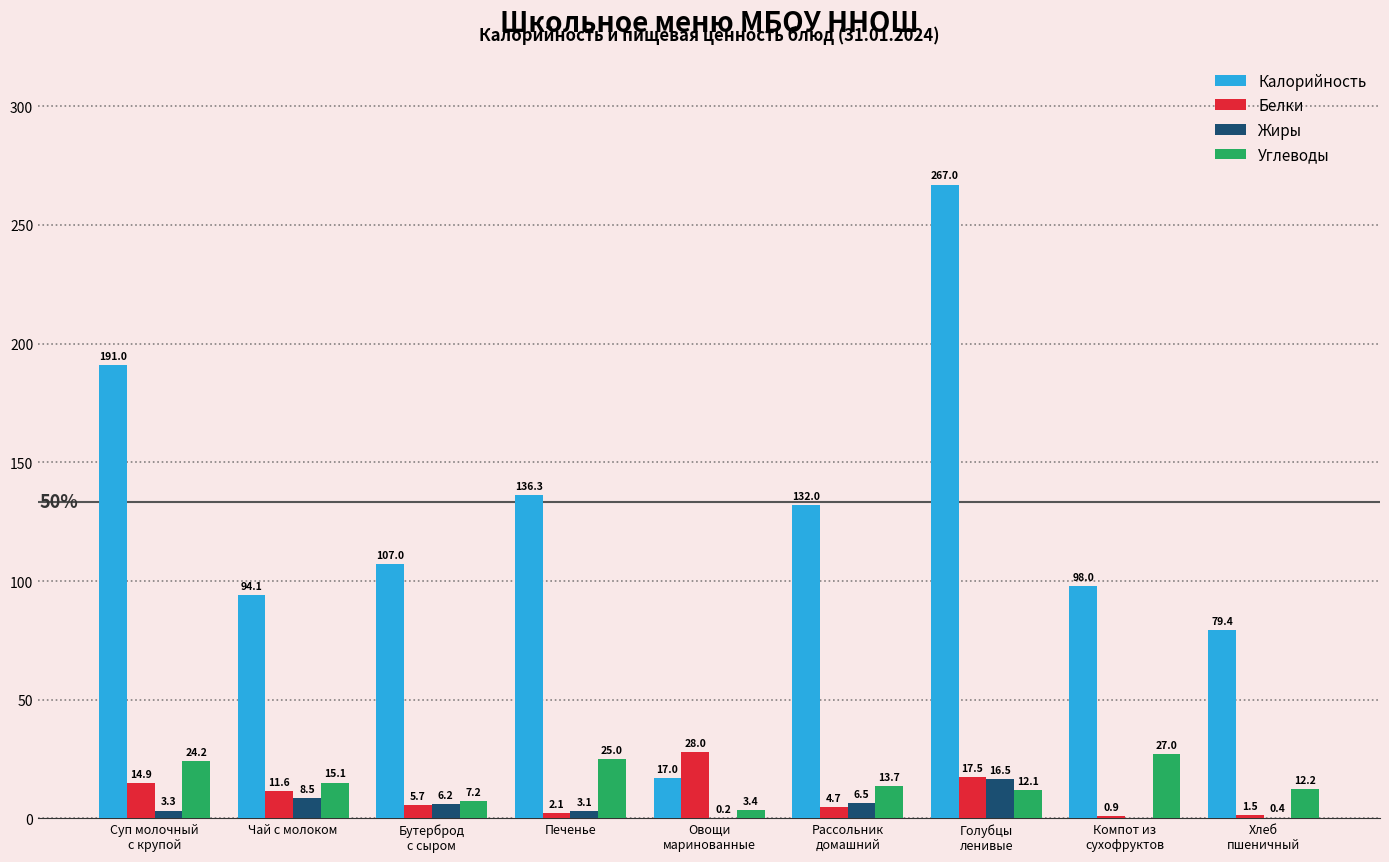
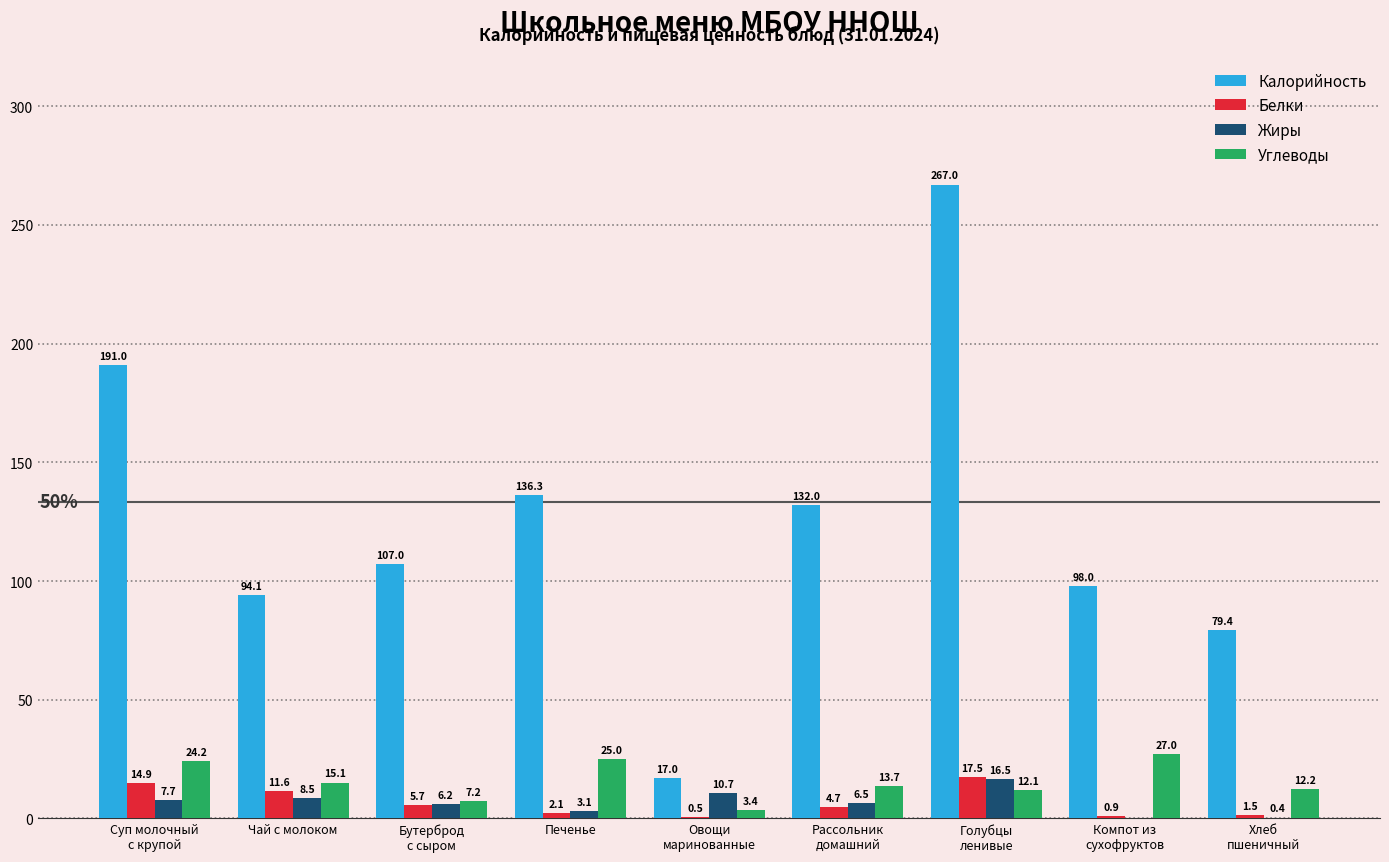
Жиры, Суп молочный с крупой: 3.3 -> 7.7
Белки, Овощи маринованные: 28.0 -> 0.5
Жиры, Овощи маринованные: 0.2 -> 10.7
